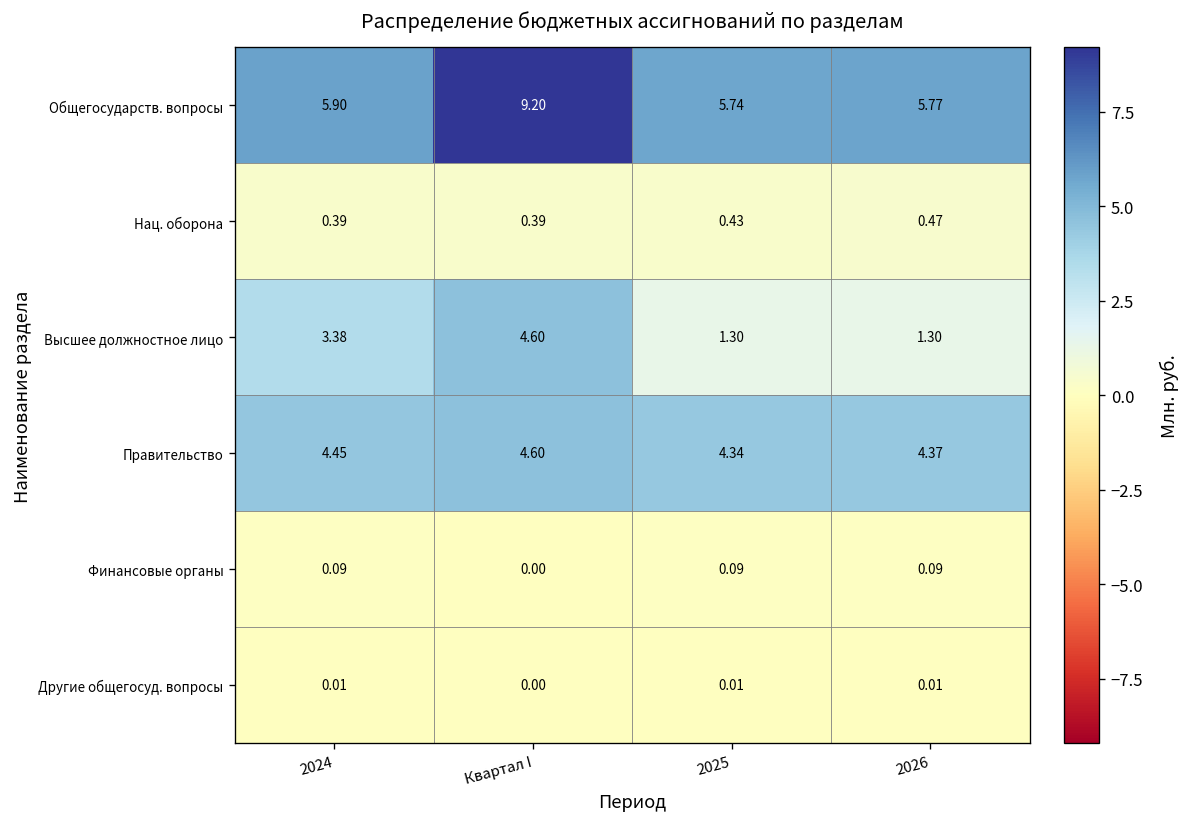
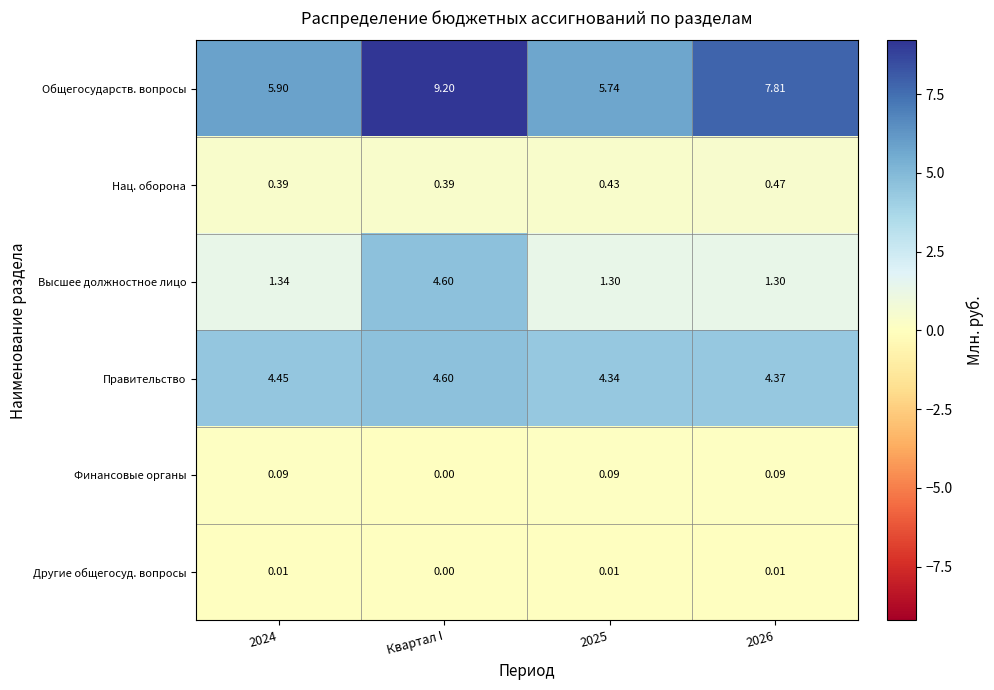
Общегосударств. вопросы, 2026: 5.77 -> 7.81
Высшее должностное лицо, 2024: 3.38 -> 1.34
